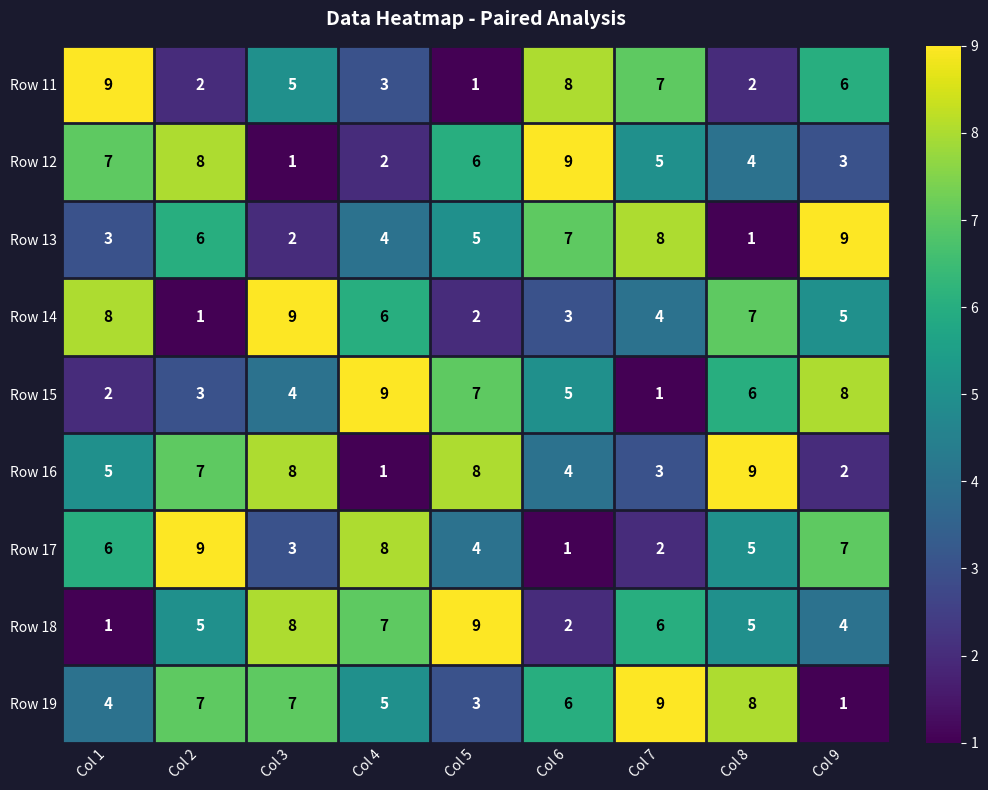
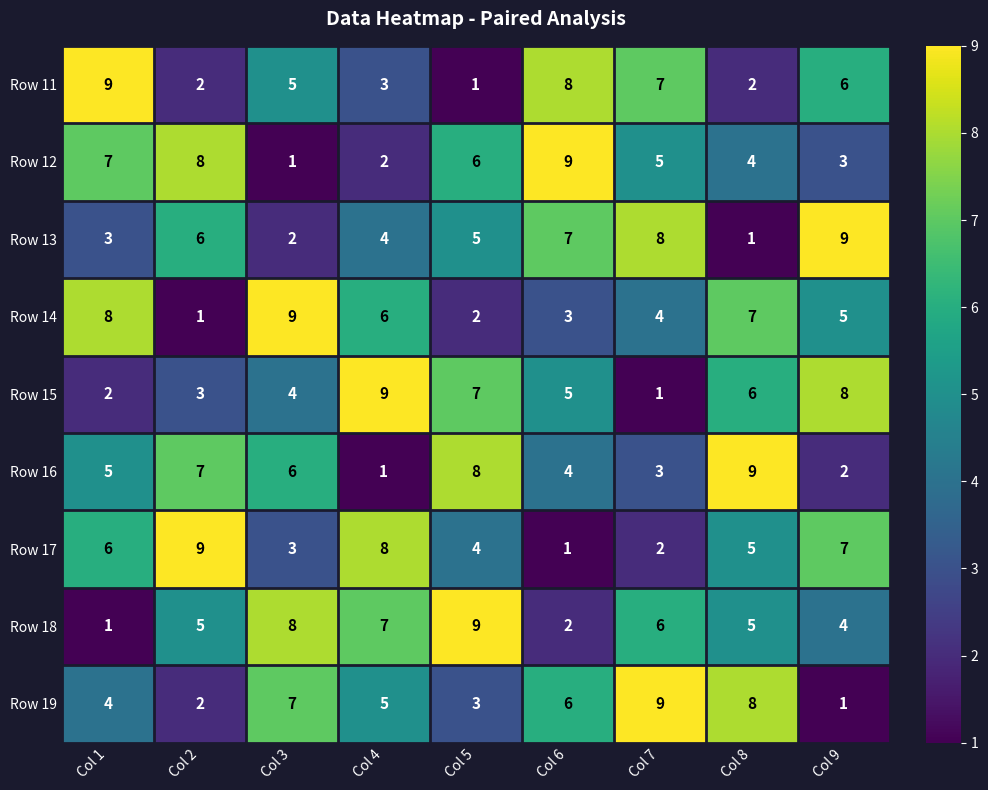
Row 16, Col 3: 8 -> 6
Row 19, Col 2: 7 -> 2
